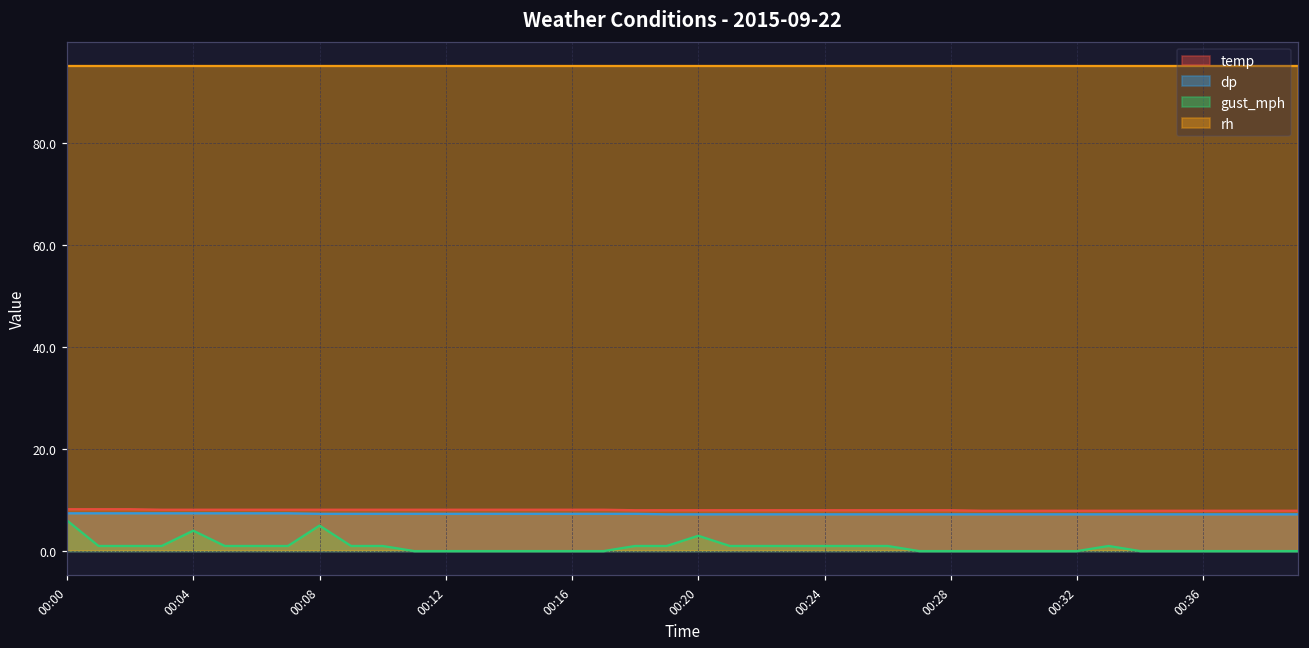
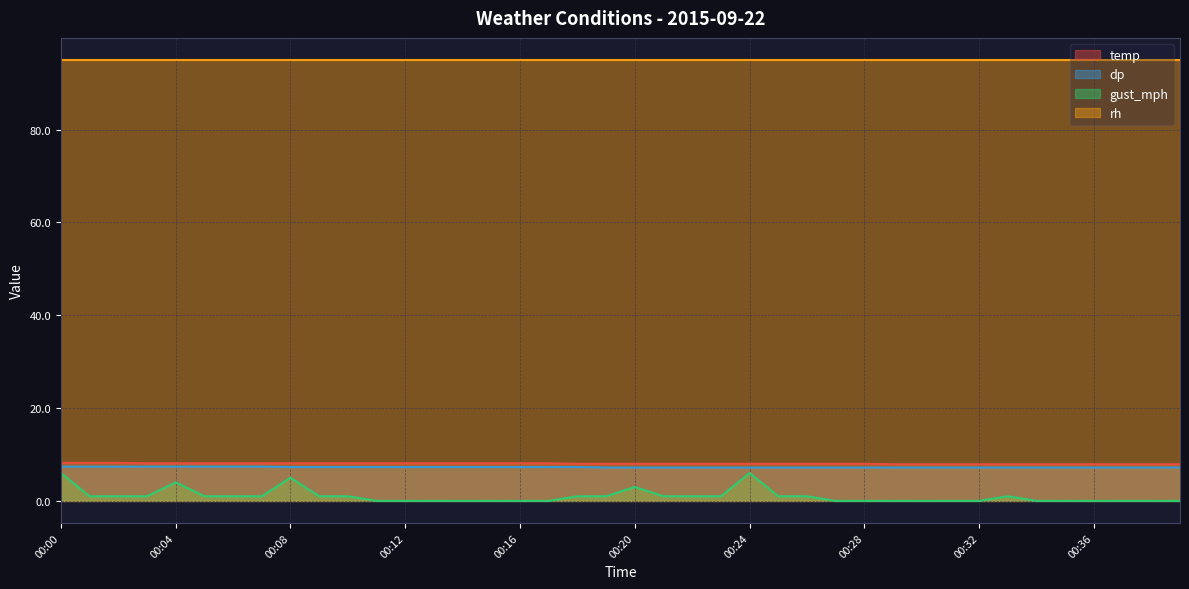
gust_mph, 00:24: 1 -> 6
